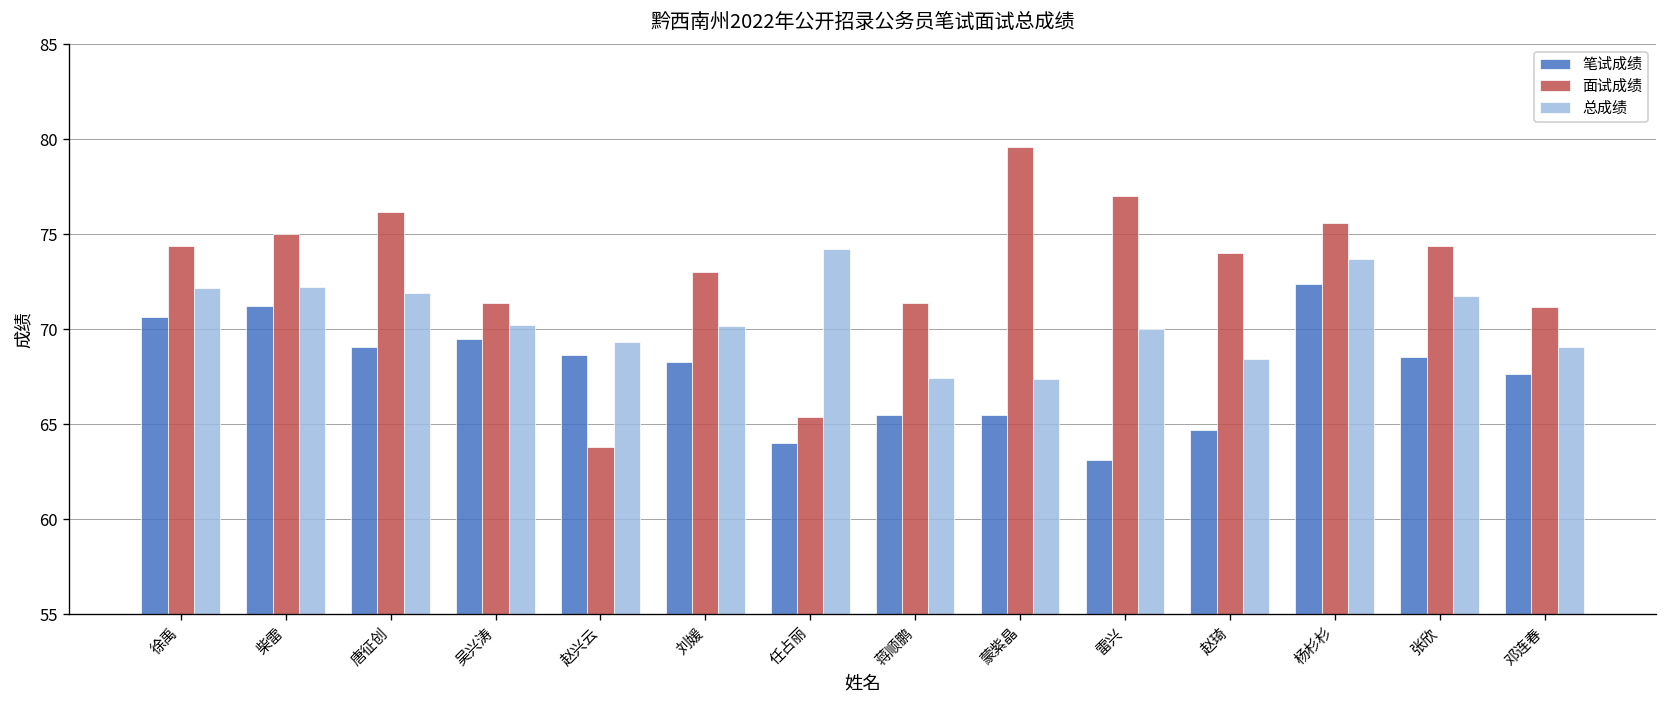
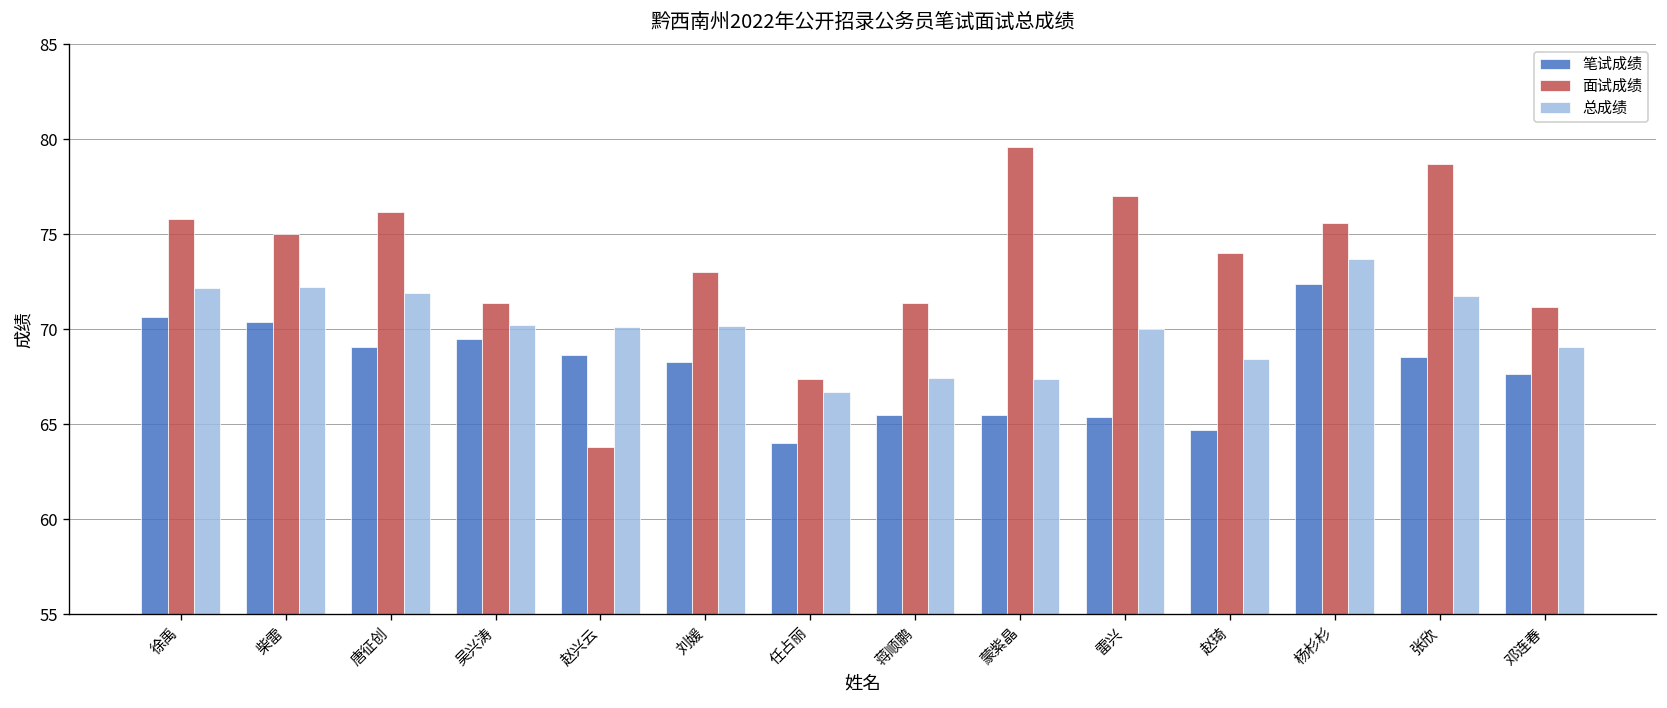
面试成绩, 徐禹: 74.4 -> 75.8
笔试成绩, 柴雷: 71.2 -> 70.4
总成绩, 赵兴云: 69.3 -> 70.1
面试成绩, 任占丽: 65.4 -> 67.4
总成绩, 任占丽: 74.2 -> 66.7
笔试成绩, 雷兴: 63.1 -> 65.4
面试成绩, 张欣: 74.4 -> 78.7
